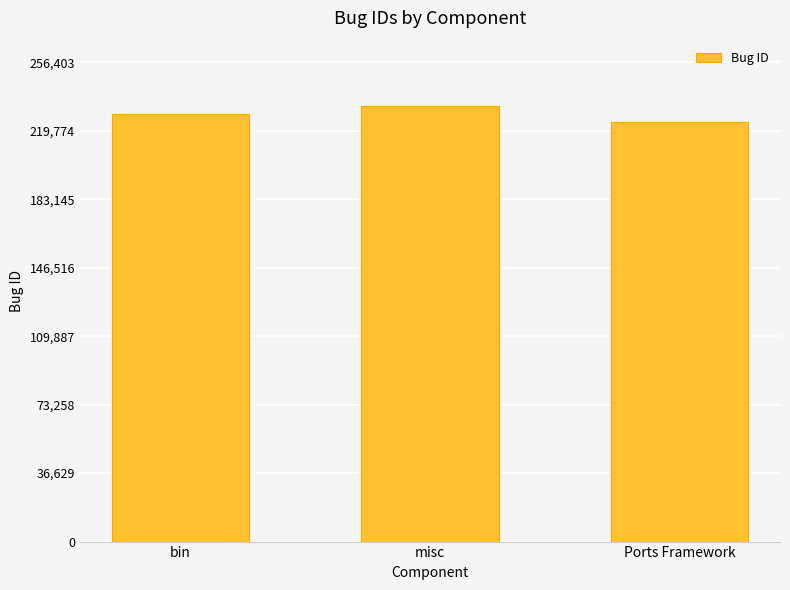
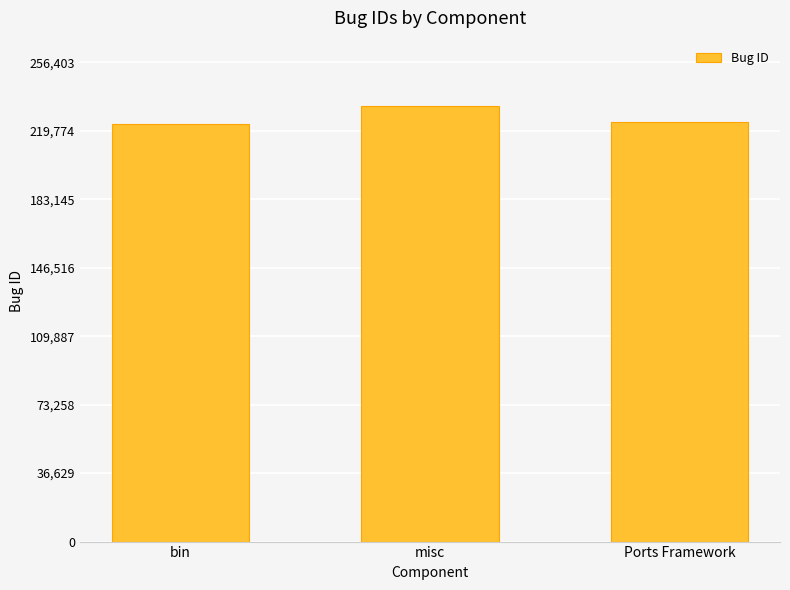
bin: 229,000 -> 224,000
